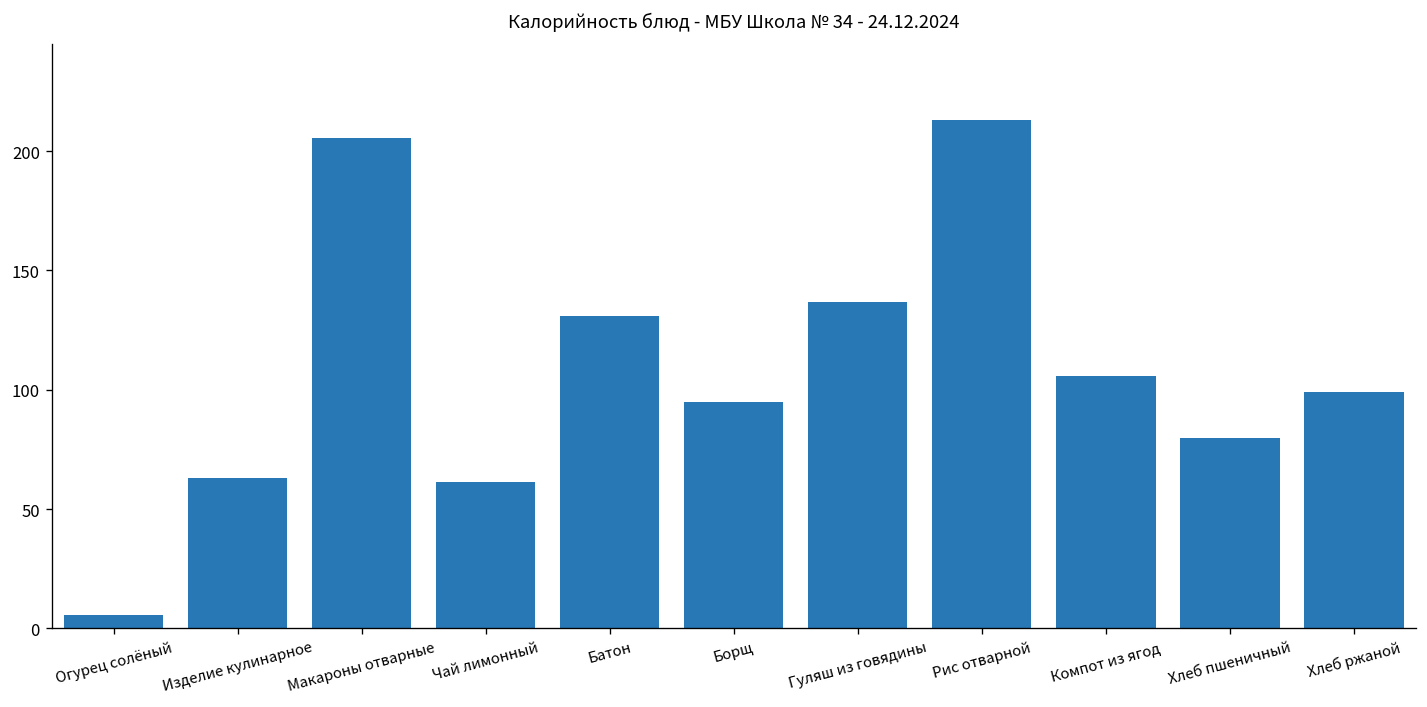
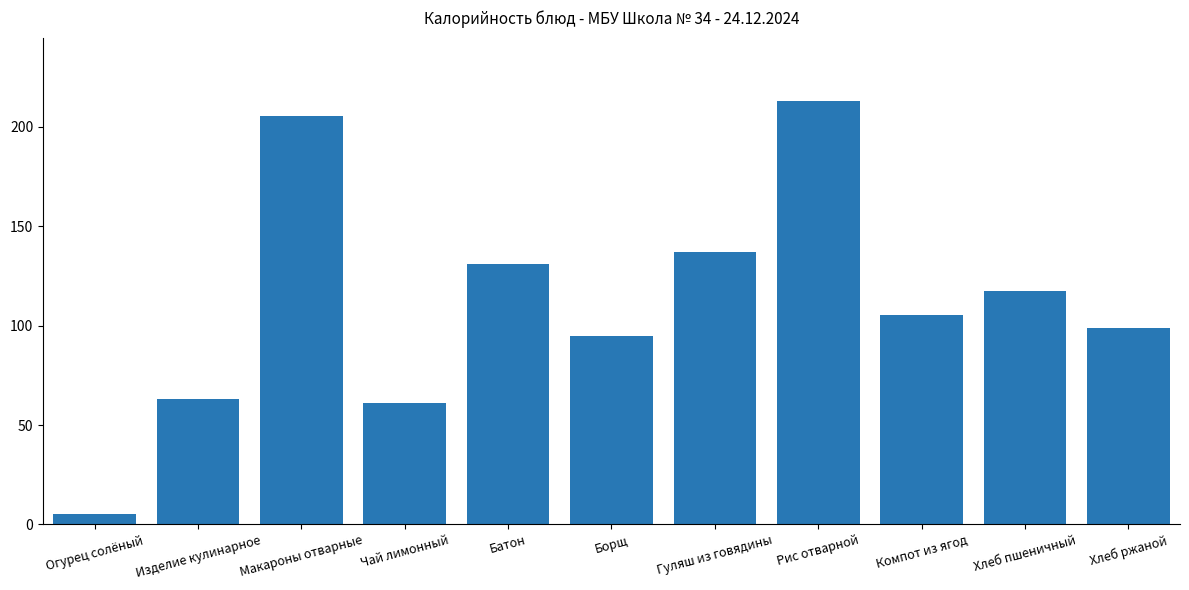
Хлеб пшеничный: 80 -> 117
